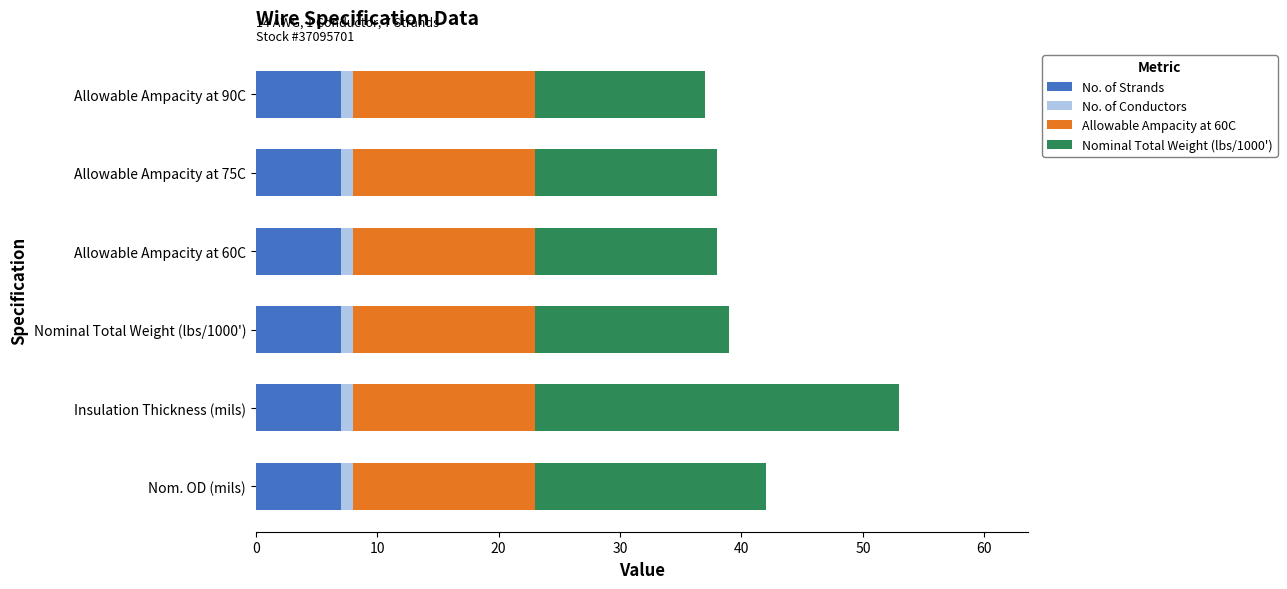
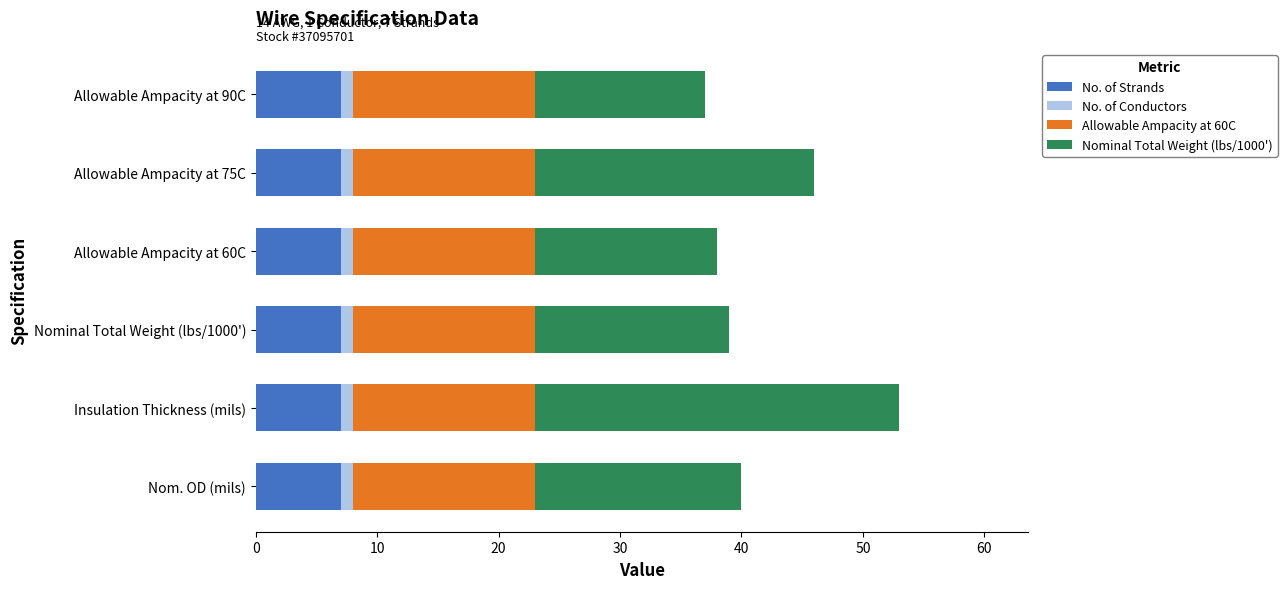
Nominal Total Weight (lbs/1000'), Allowable Ampacity at 75C: 15 -> 23
Nominal Total Weight (lbs/1000'), Nom. OD (mils): 19 -> 17
